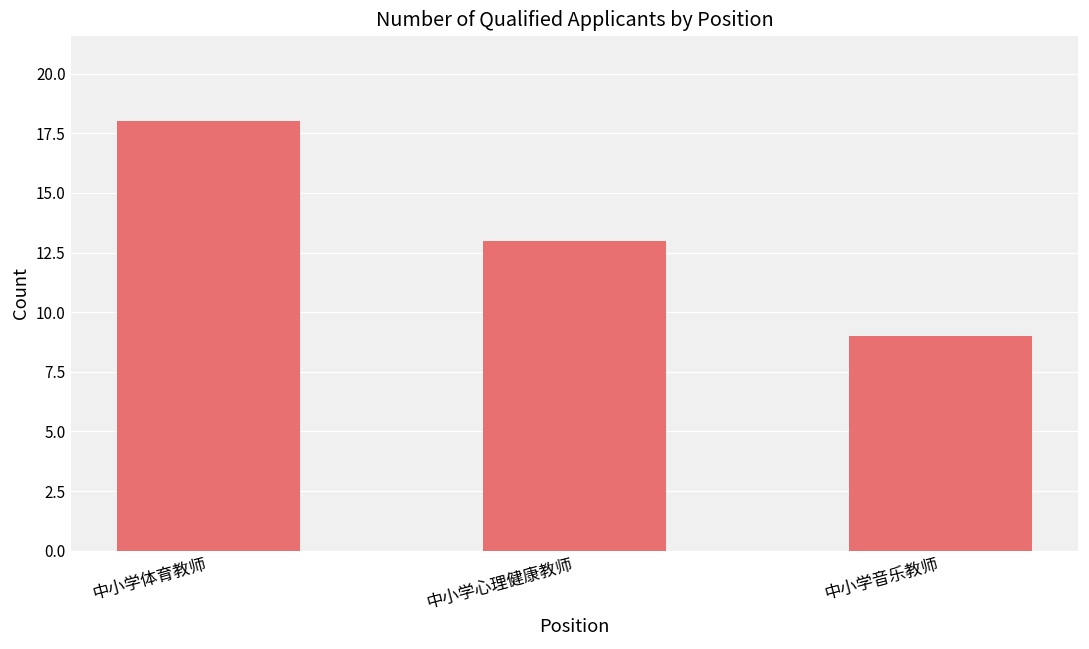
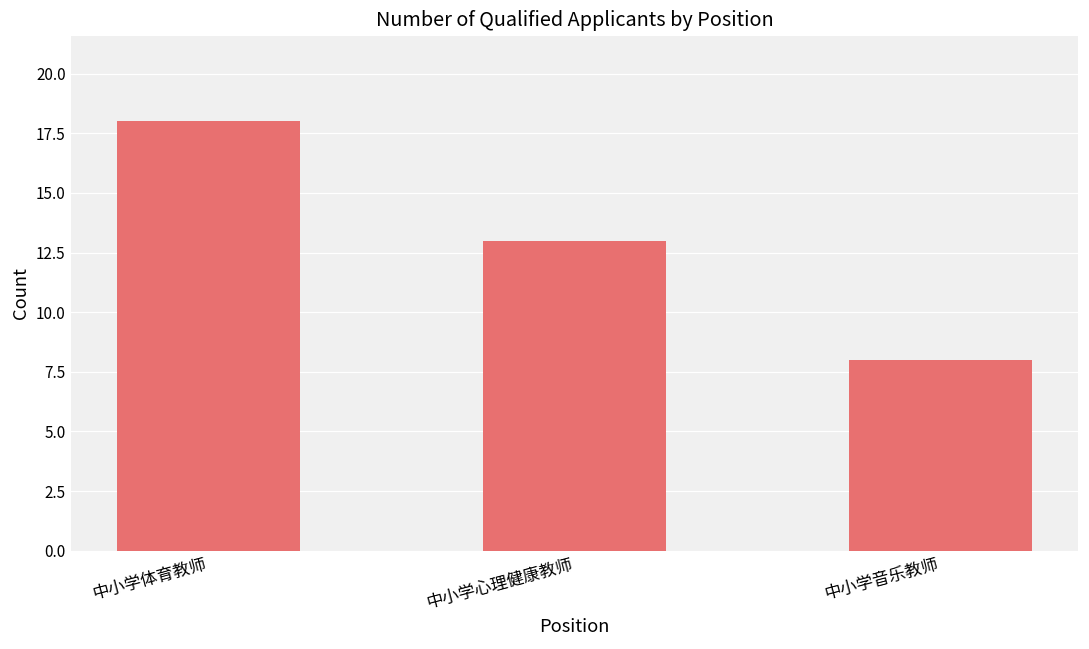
中小学音乐教师: 9 -> 8
